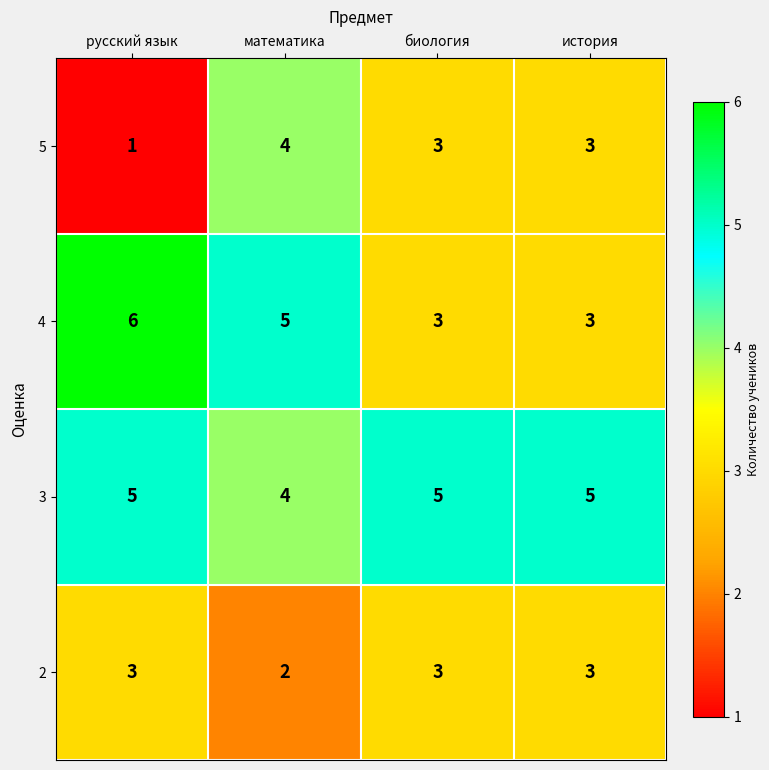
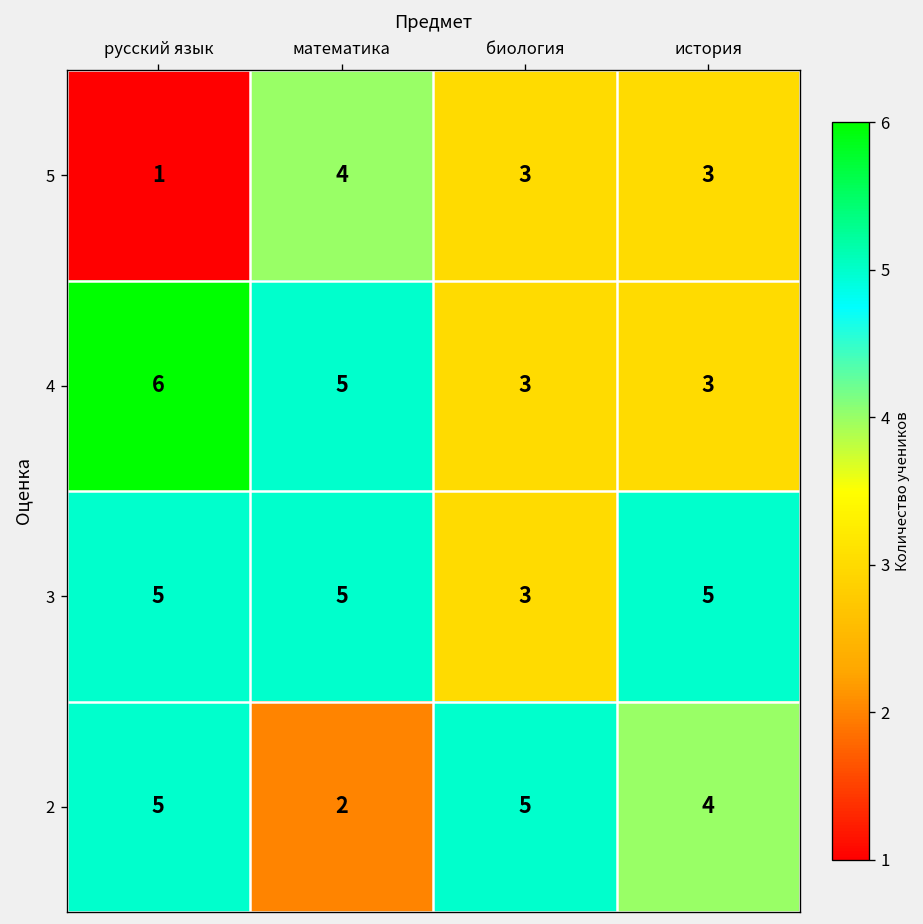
3, математика: 4 -> 5
3, биология: 5 -> 3
2, русский язык: 3 -> 5
2, биология: 3 -> 5
2, история: 3 -> 4
